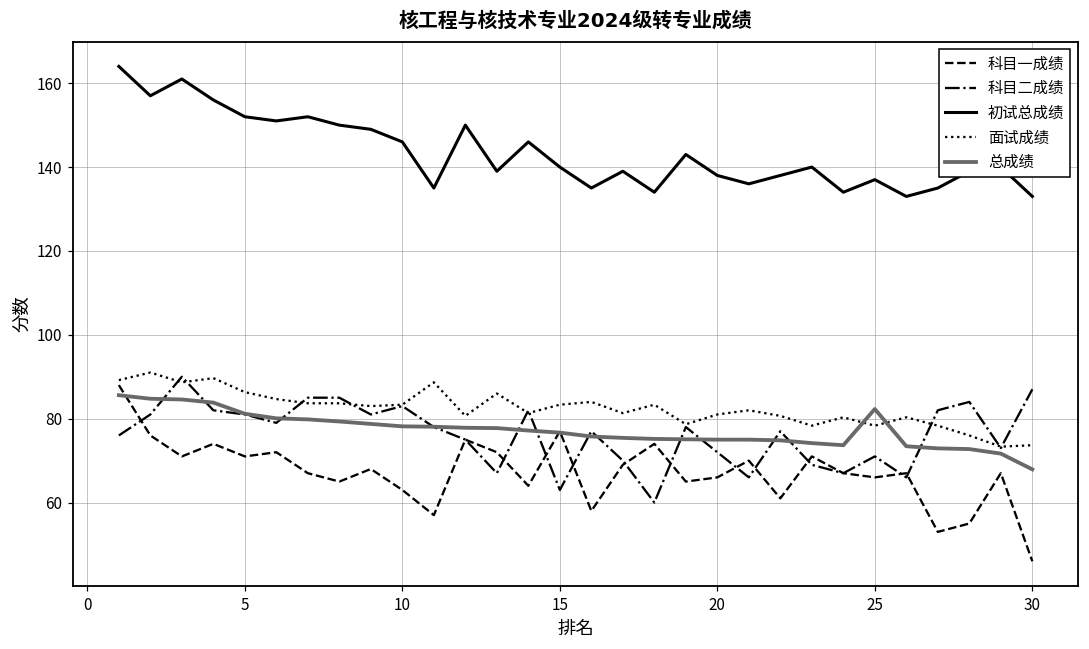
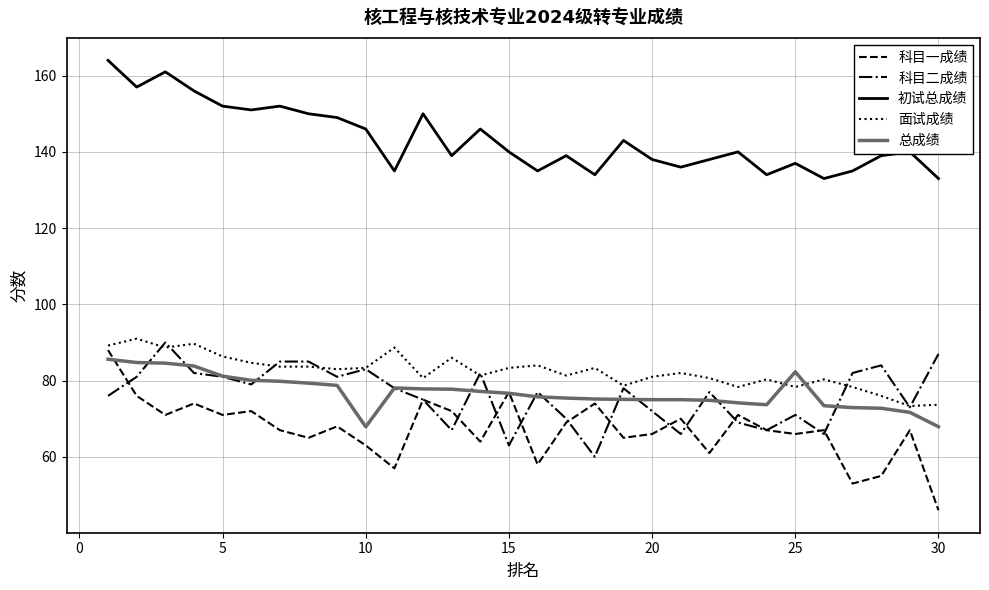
总成绩, 10: 78 -> 68
